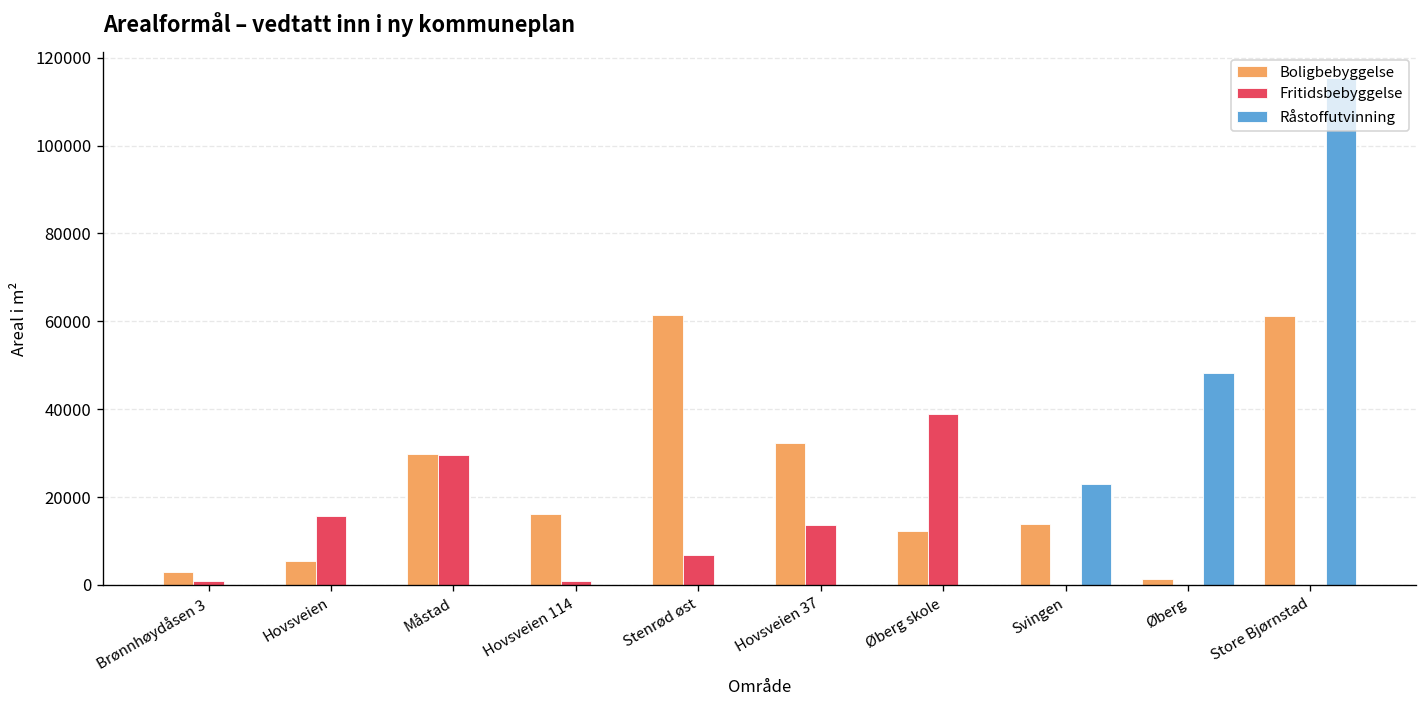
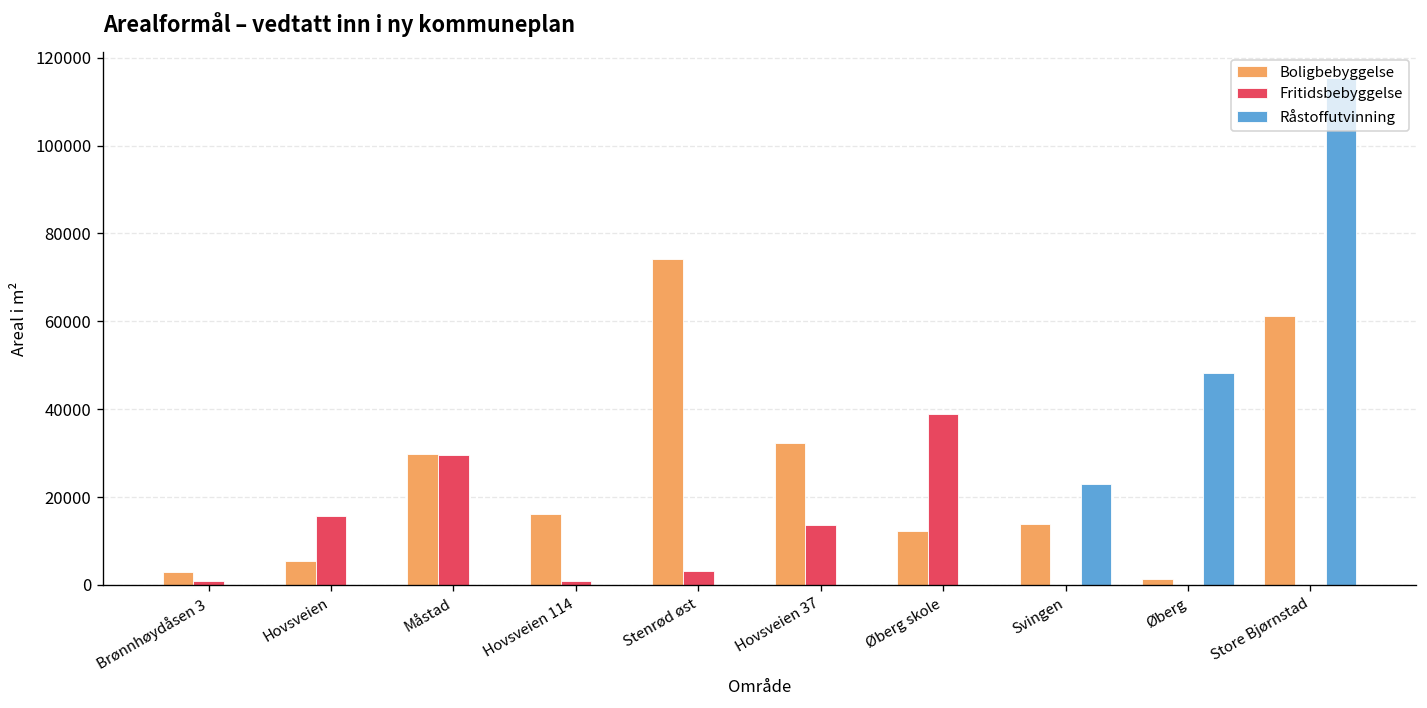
Boligbebyggelse, Stenrød øst: 61000 -> 74000
Fritidsbebyggelse, Stenrød øst: 7000 -> 3000
